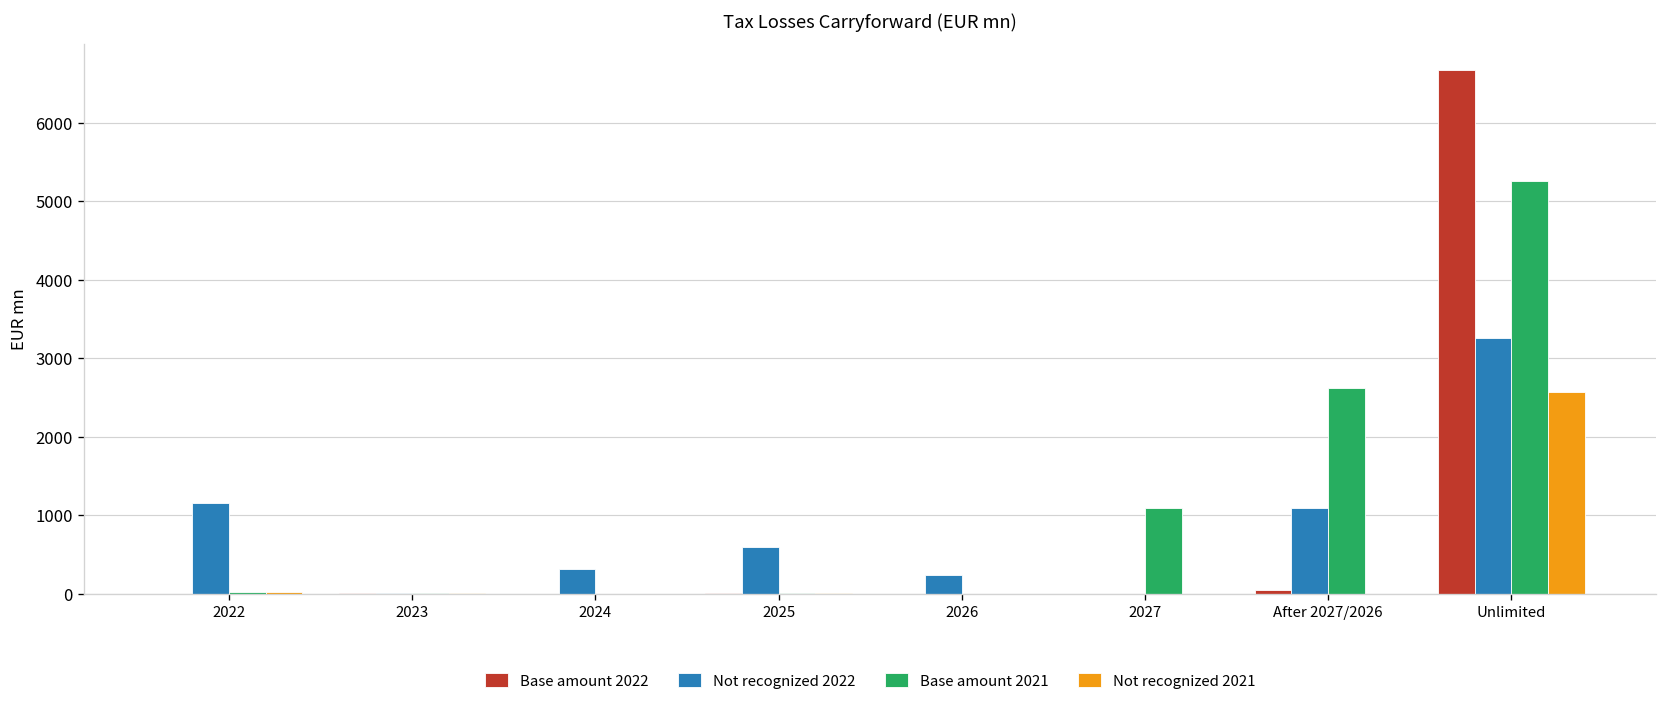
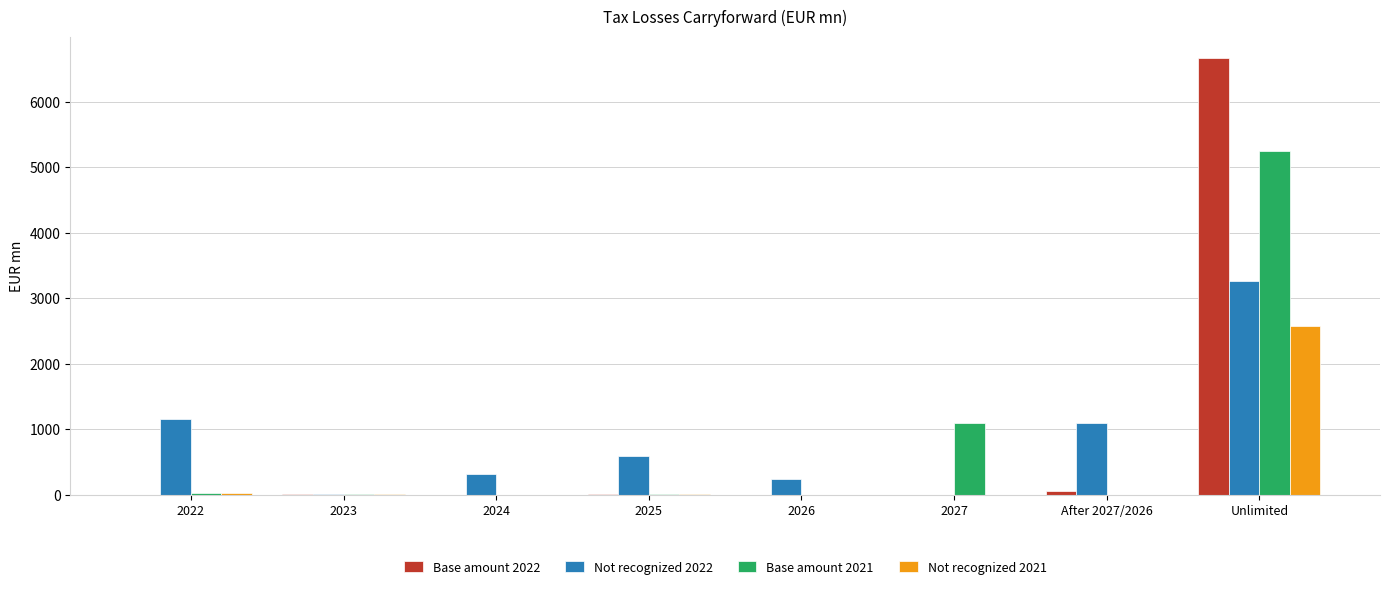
Base amount 2021, After 2027/2026: 2600 -> 0
